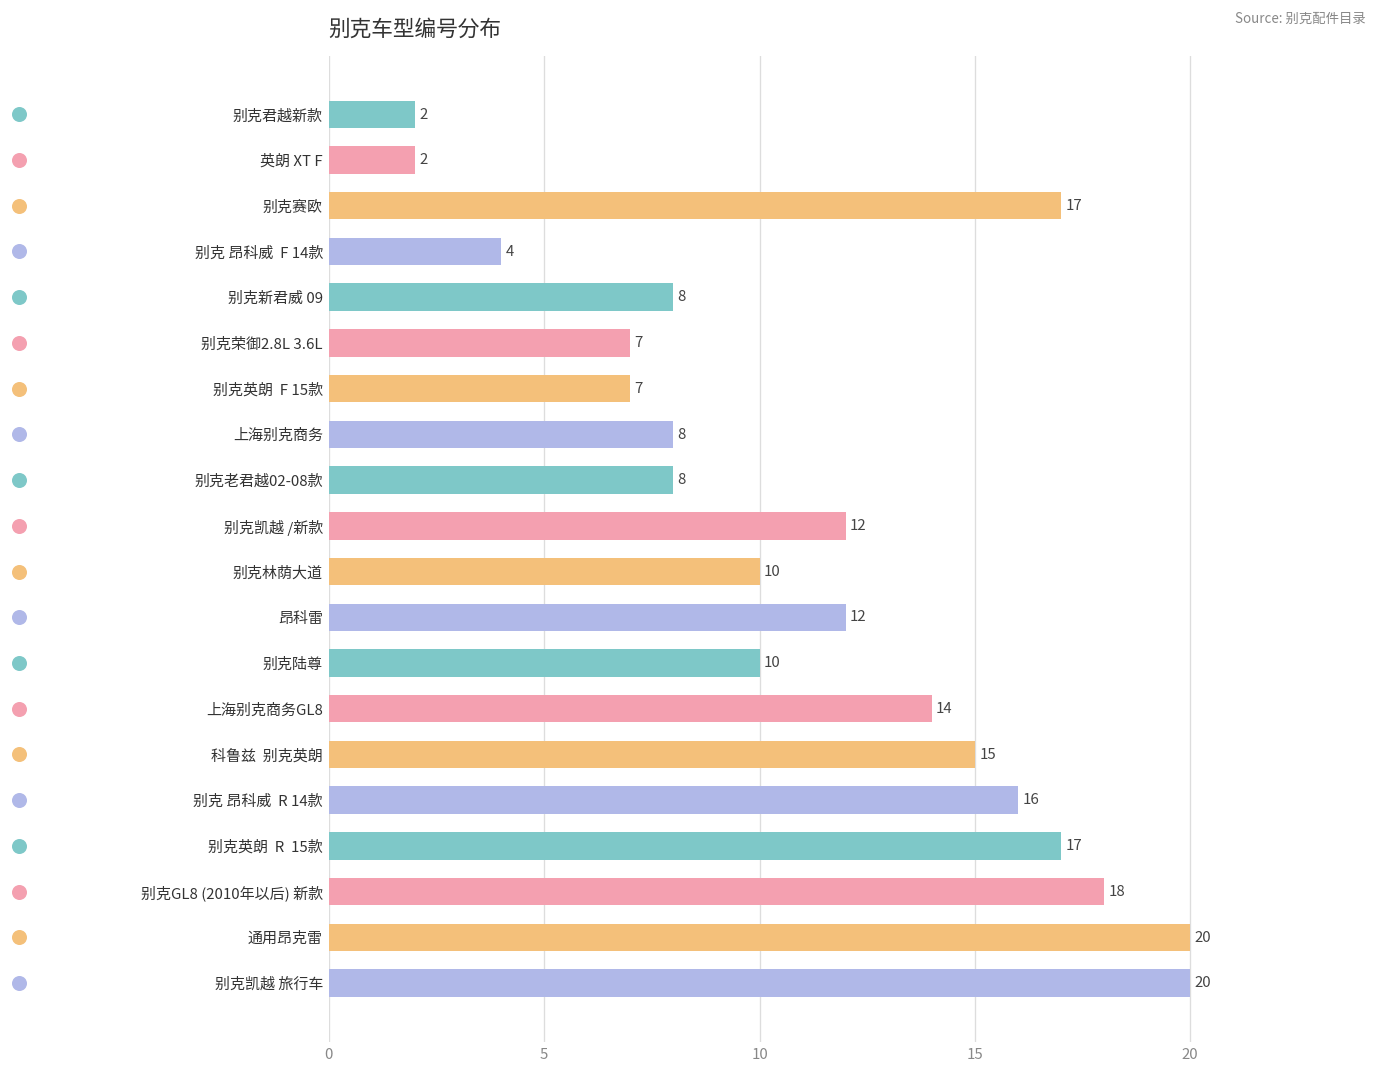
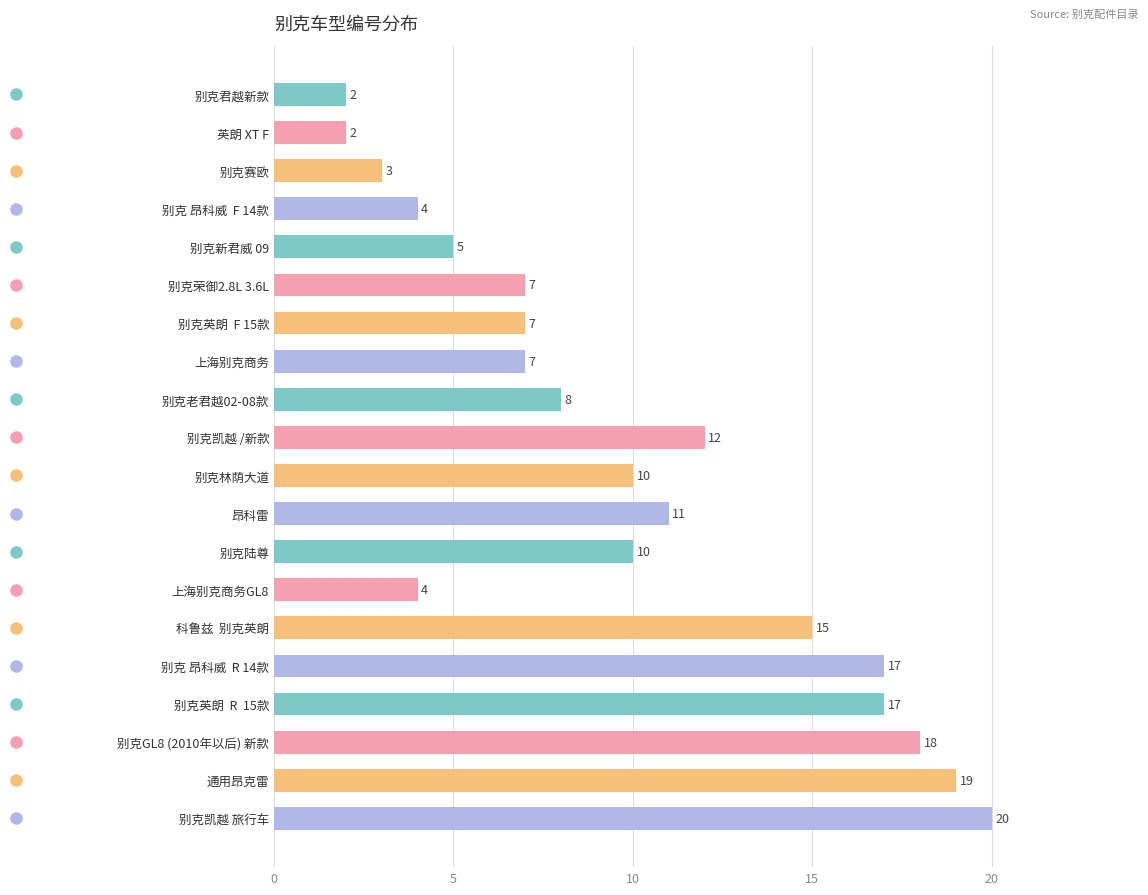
别克赛欧: 17 -> 3
别克新君威 09: 8 -> 5
上海别克商务: 8 -> 7
昂科雷: 12 -> 11
上海别克商务GL8: 14 -> 4
别克 昂科威 R 14款: 16 -> 17
通用昂克雷: 20 -> 19
